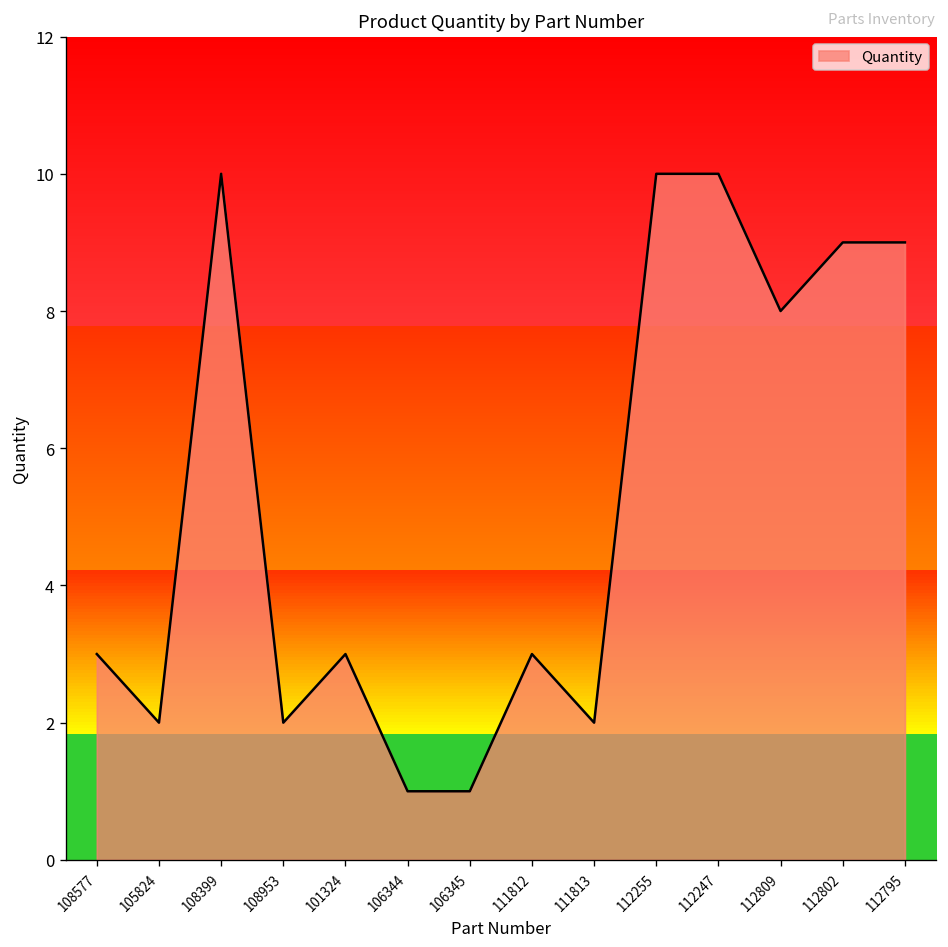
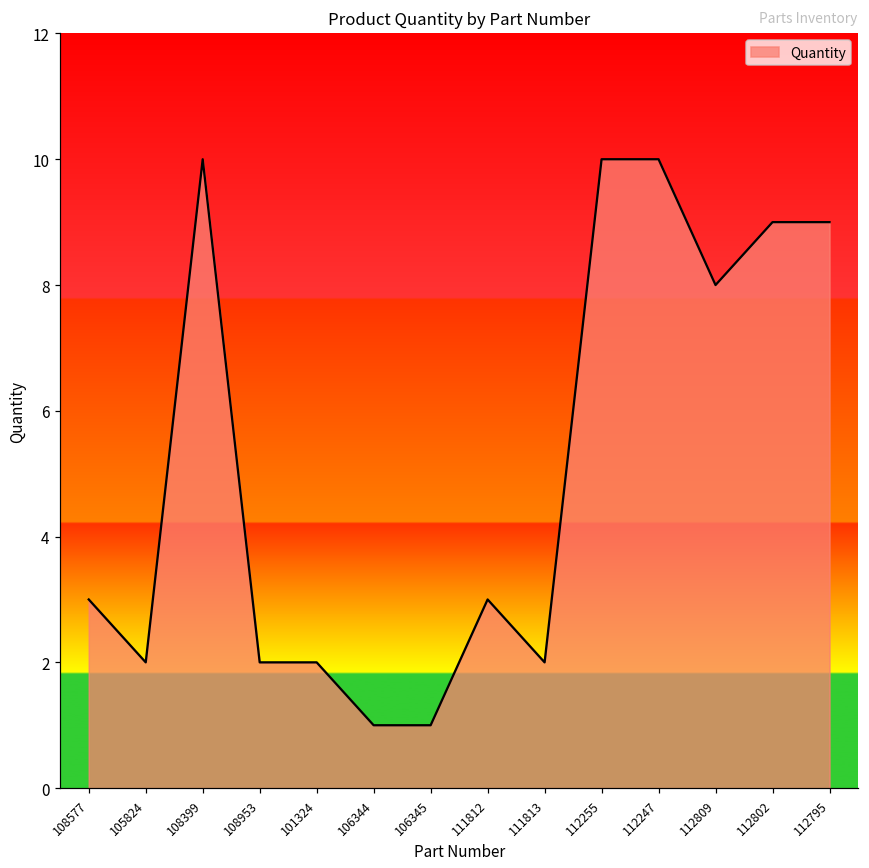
101324: 3 -> 2
